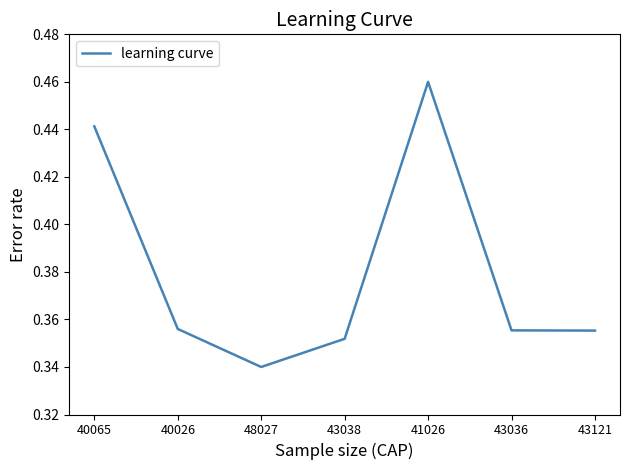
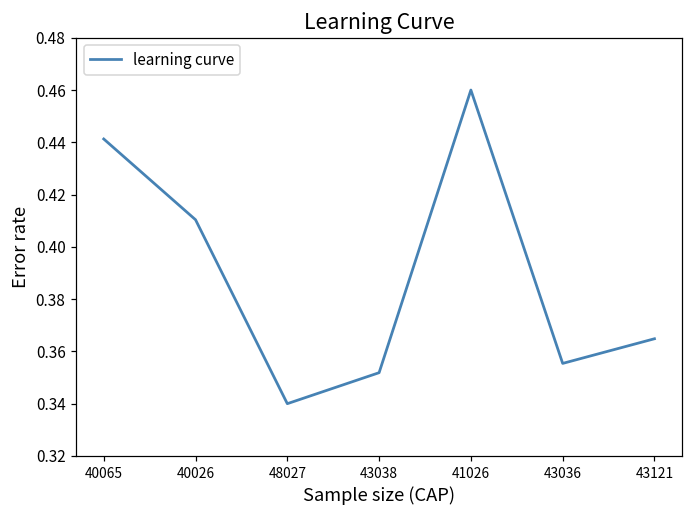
40026: 0.356 -> 0.410
43121: 0.355 -> 0.365
